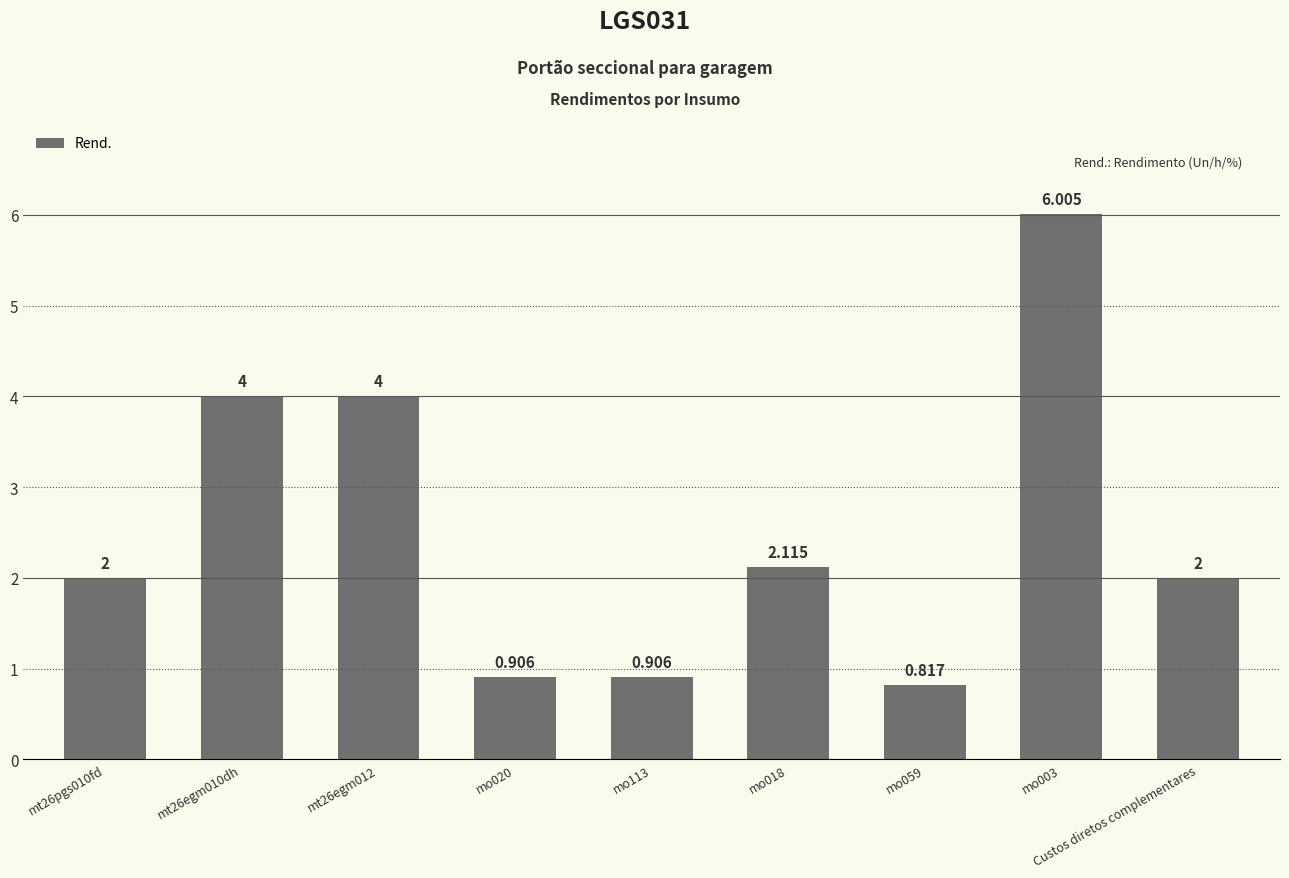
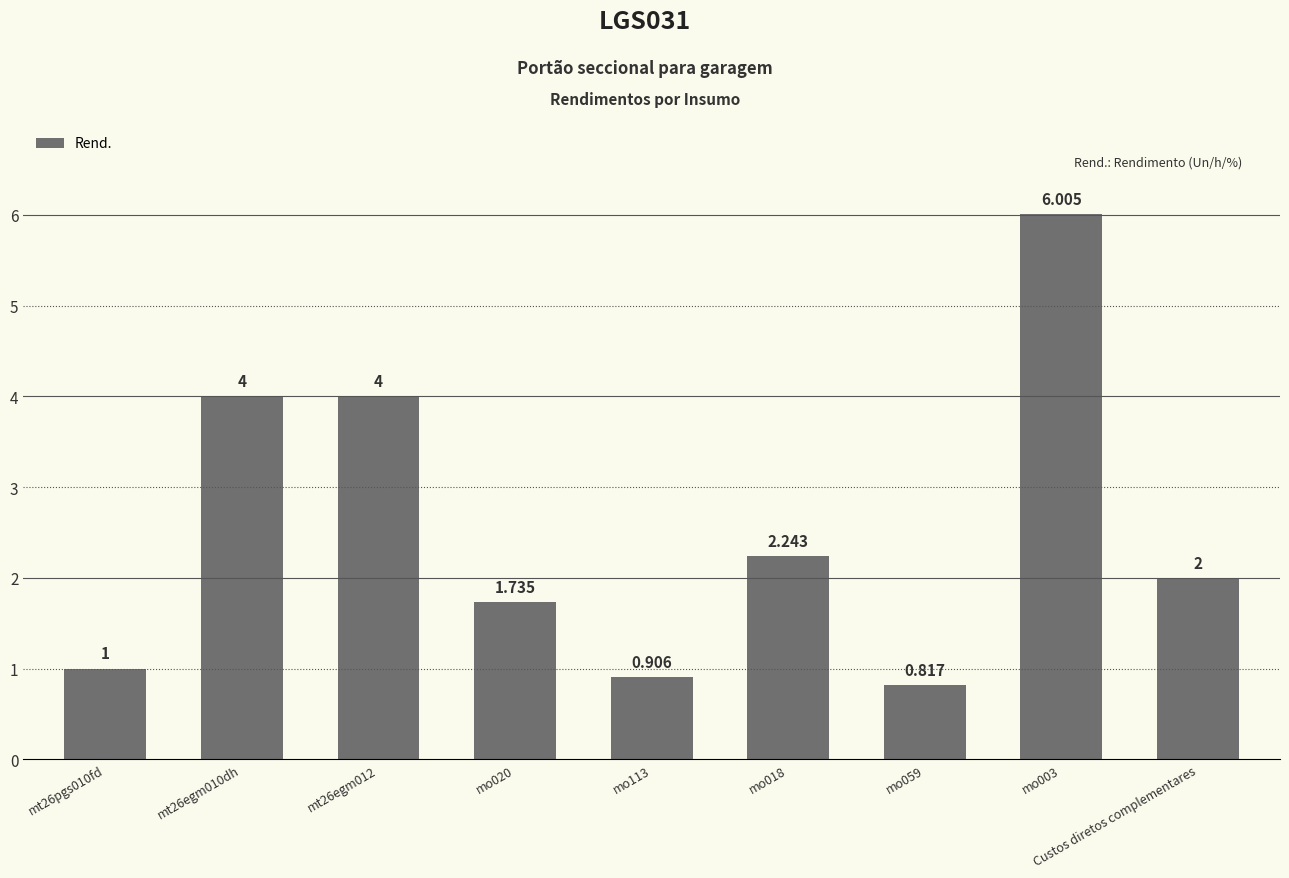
mt26pgs010fd: 2 -> 1
mo020: 0.906 -> 1.735
mo018: 2.115 -> 2.243
